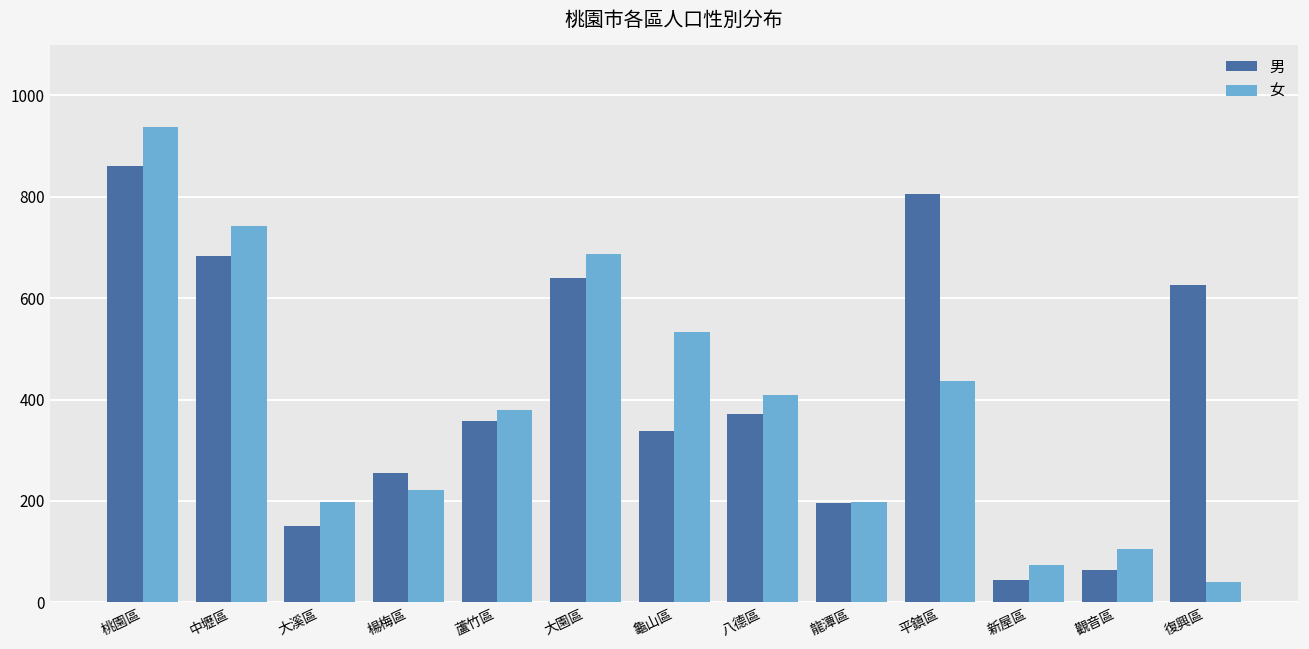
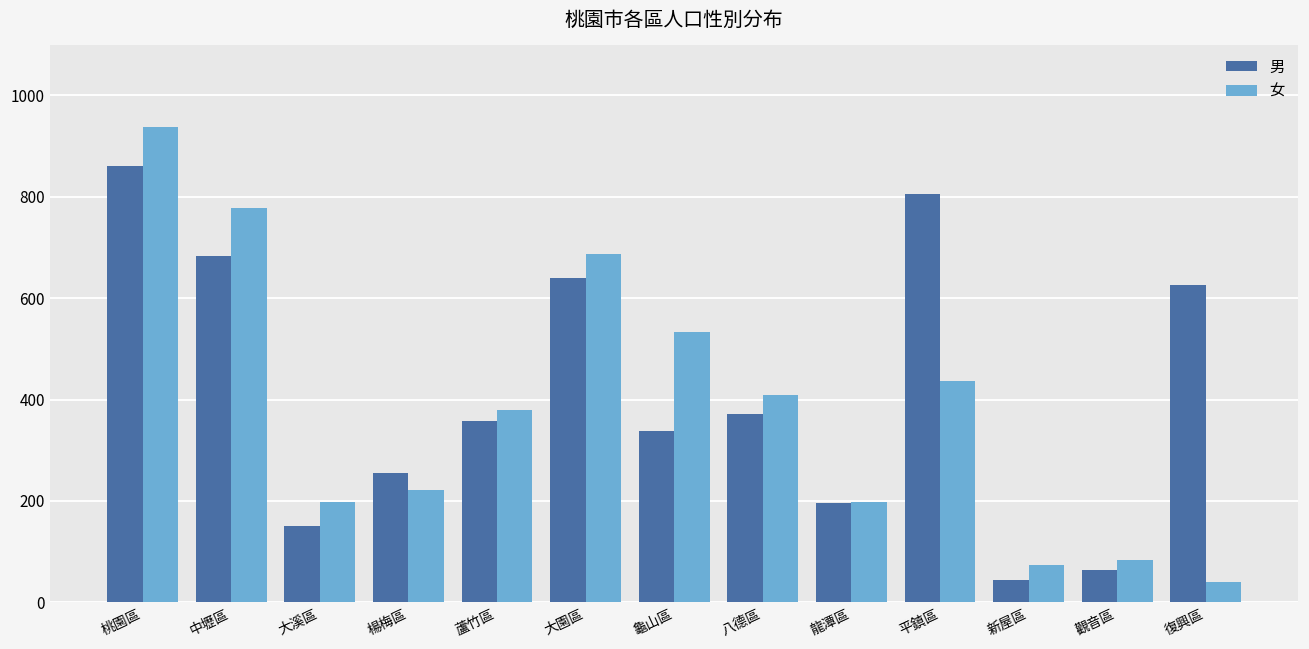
女, 中壢區: 740 -> 780
女, 觀音區: 110 -> 80
